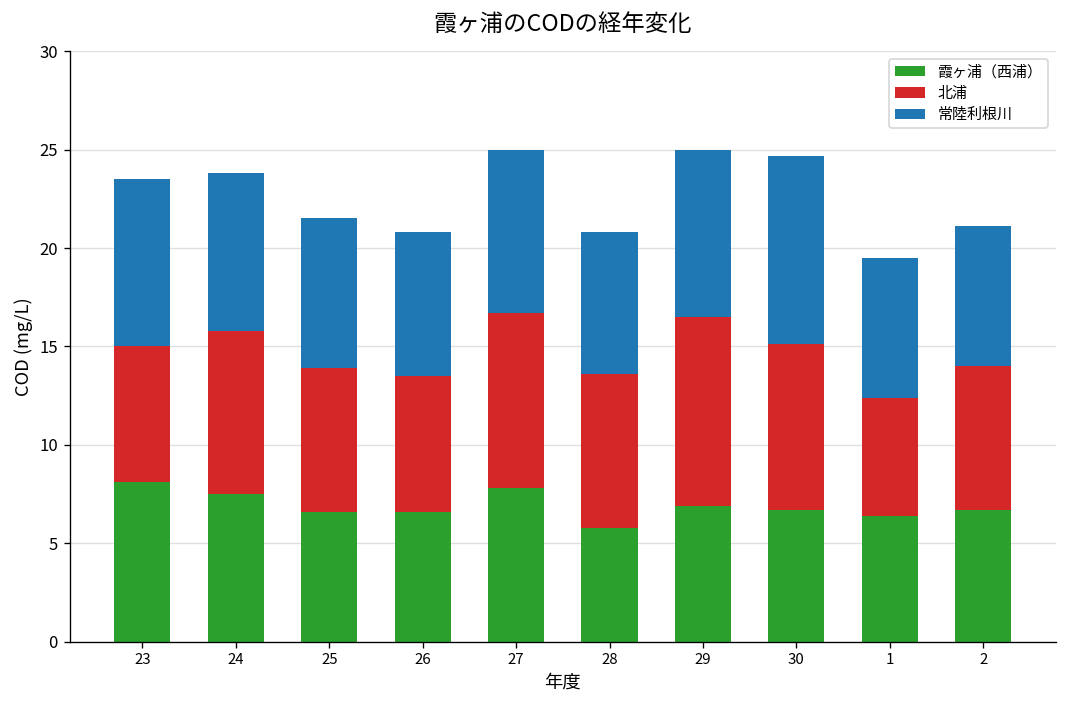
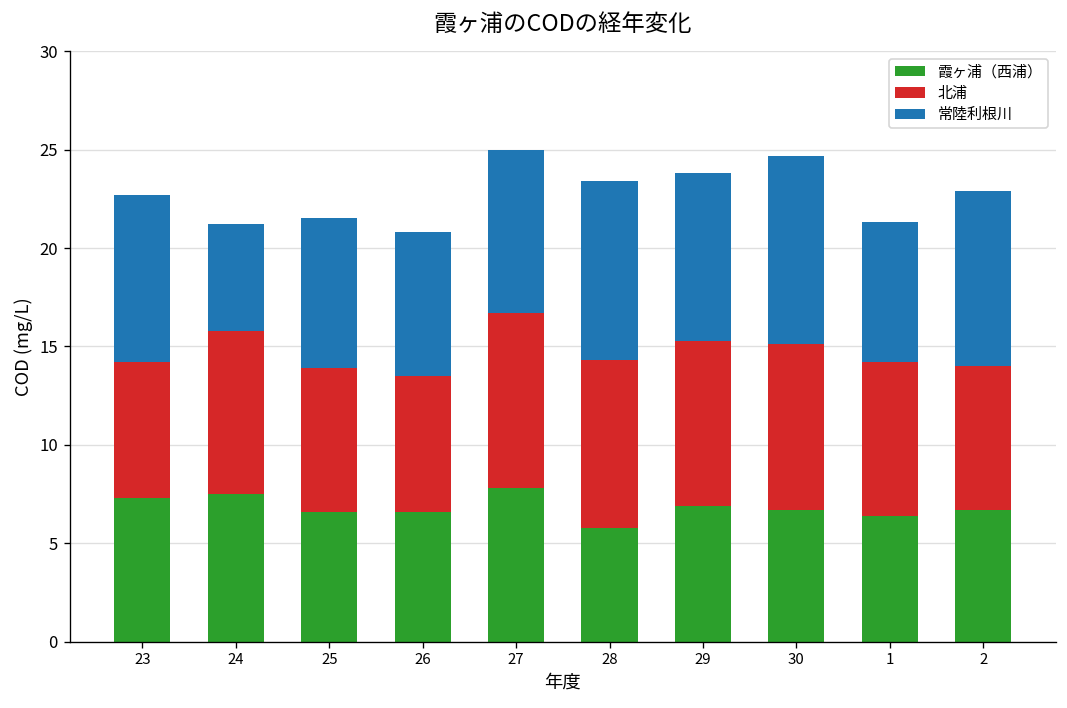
霞ヶ浦（西浦）, 23: 8.1 -> 7.3
常陸利根川, 24: 8.0 -> 5.4
北浦, 28: 7.8 -> 8.5
常陸利根川, 28: 7.2 -> 9.1
北浦, 29: 9.6 -> 8.4
北浦, 1: 6.0 -> 7.8
常陸利根川, 2: 7.1 -> 8.9
